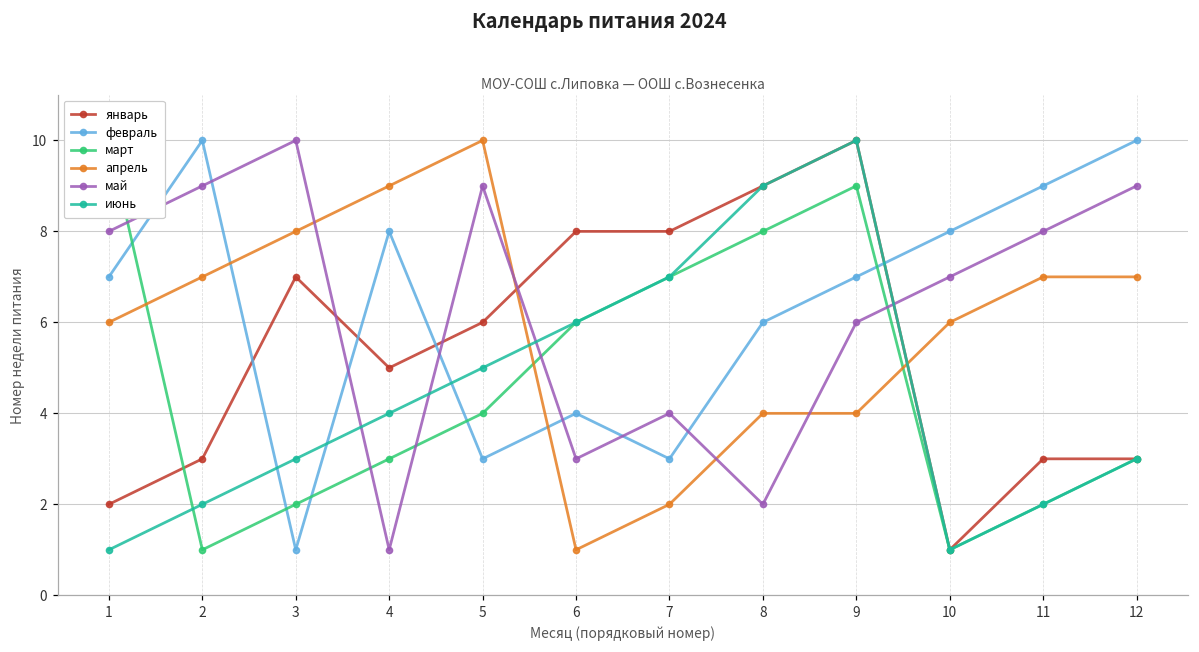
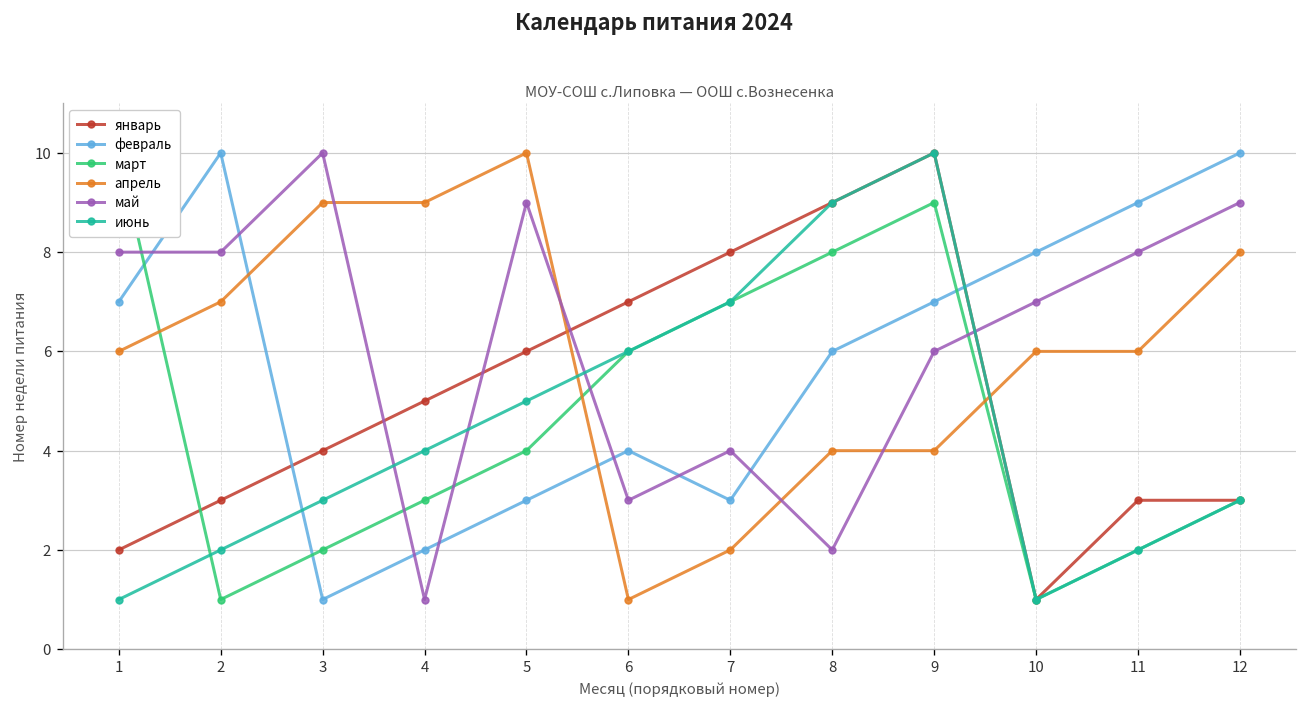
май, 2: 9 -> 8
январь, 3: 7 -> 4
апрель, 3: 8 -> 9
февраль, 4: 8 -> 2
январь, 6: 8 -> 7
апрель, 11: 7 -> 6
апрель, 12: 7 -> 8
